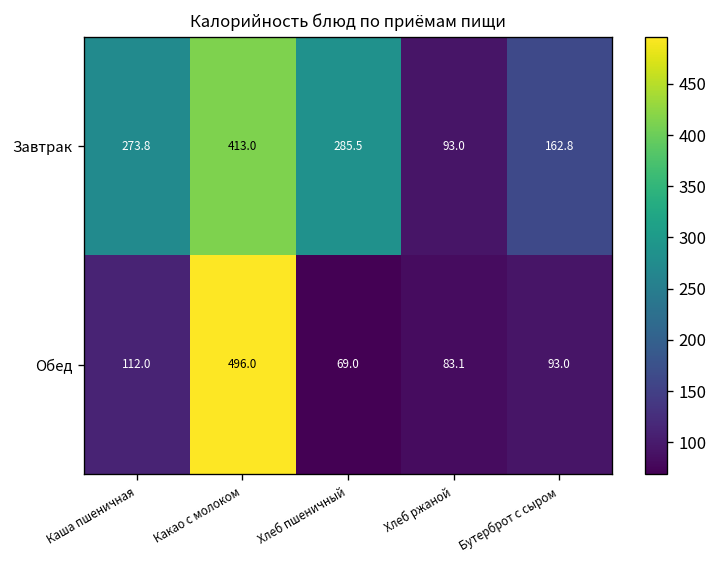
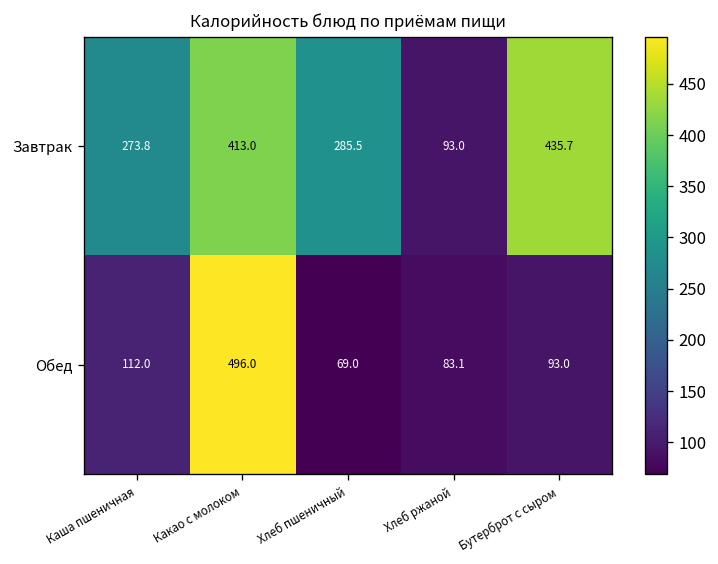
Завтрак, Бутерброт с сыром: 162.8 -> 435.7
